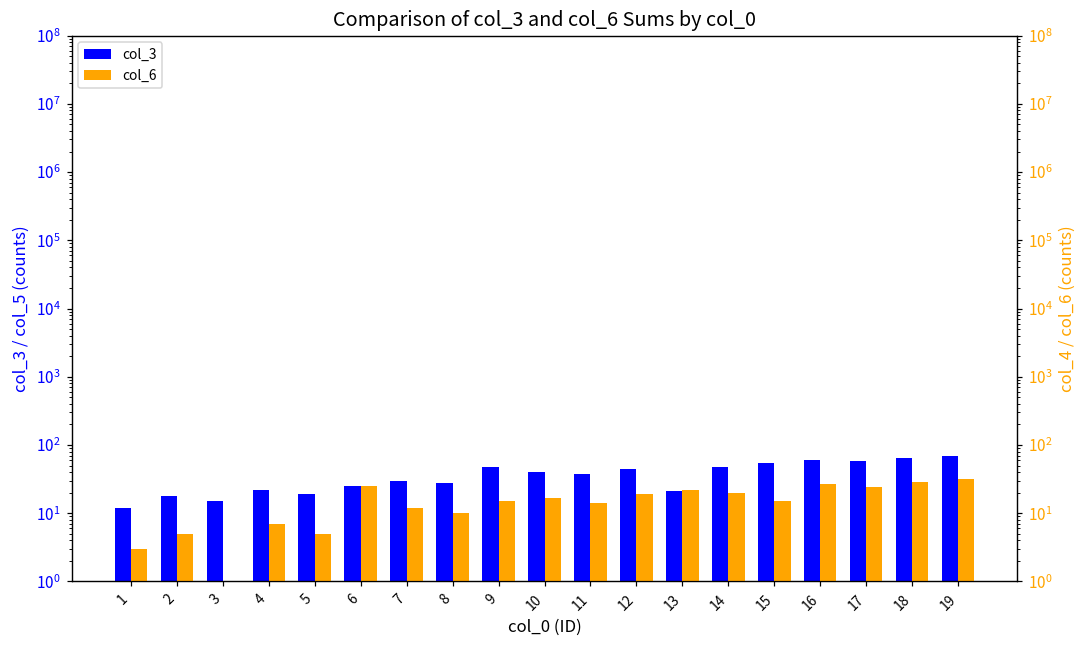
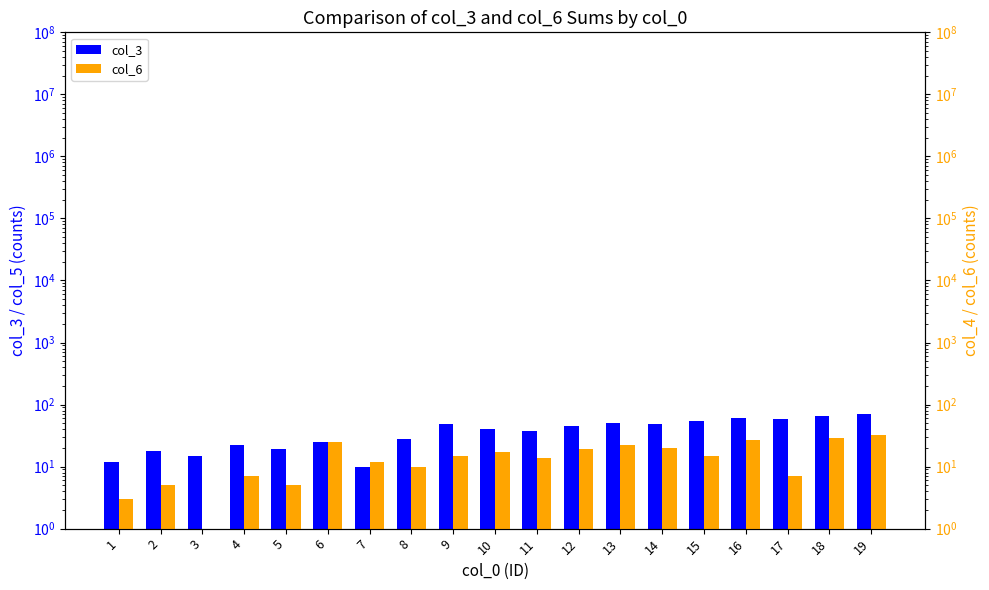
col_3, 7: 30 -> 10
col_3, 13: 21 -> 50
col_6, 17: 24 -> 7
